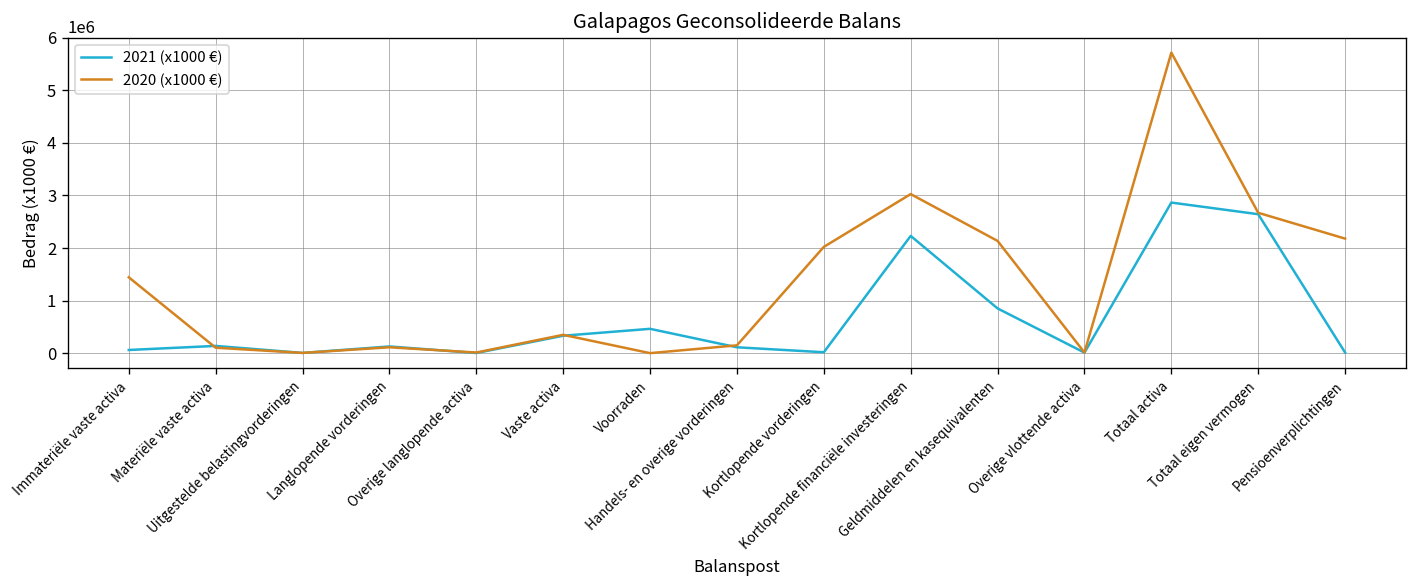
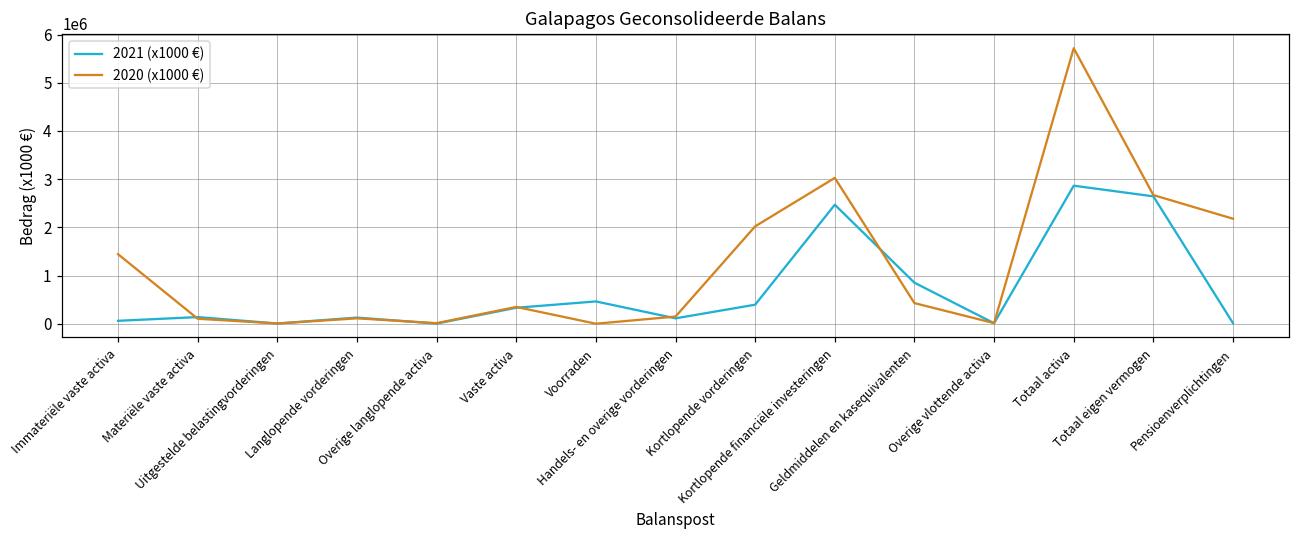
2021 (x1000 €), Kortlopende vorderingen: 0 -> 400000
2021 (x1000 €), Kortlopende financiële investeringen: 2200000 -> 2500000
2020 (x1000 €), Geldmiddelen en kasequivalenten: 2100000 -> 400000
